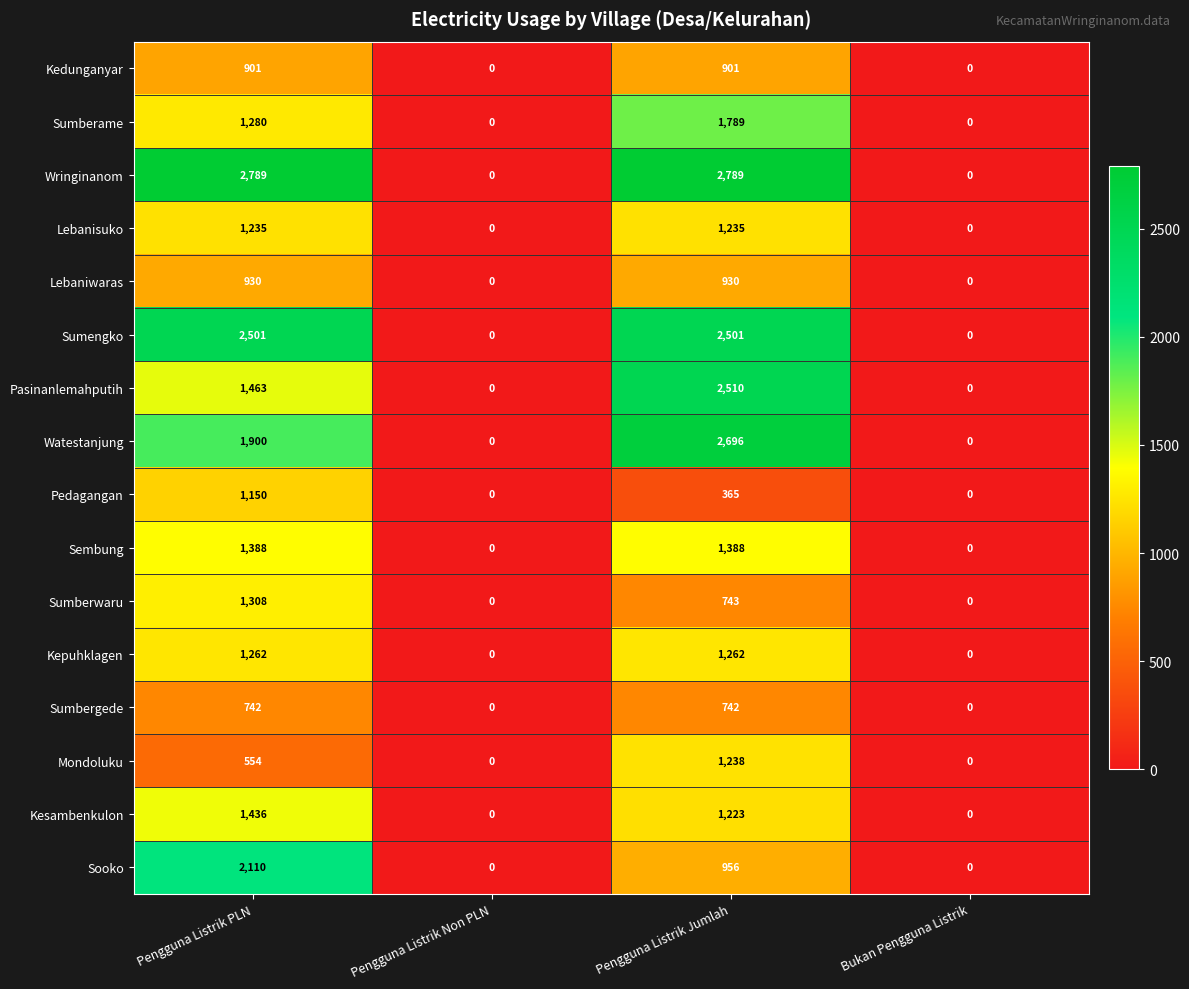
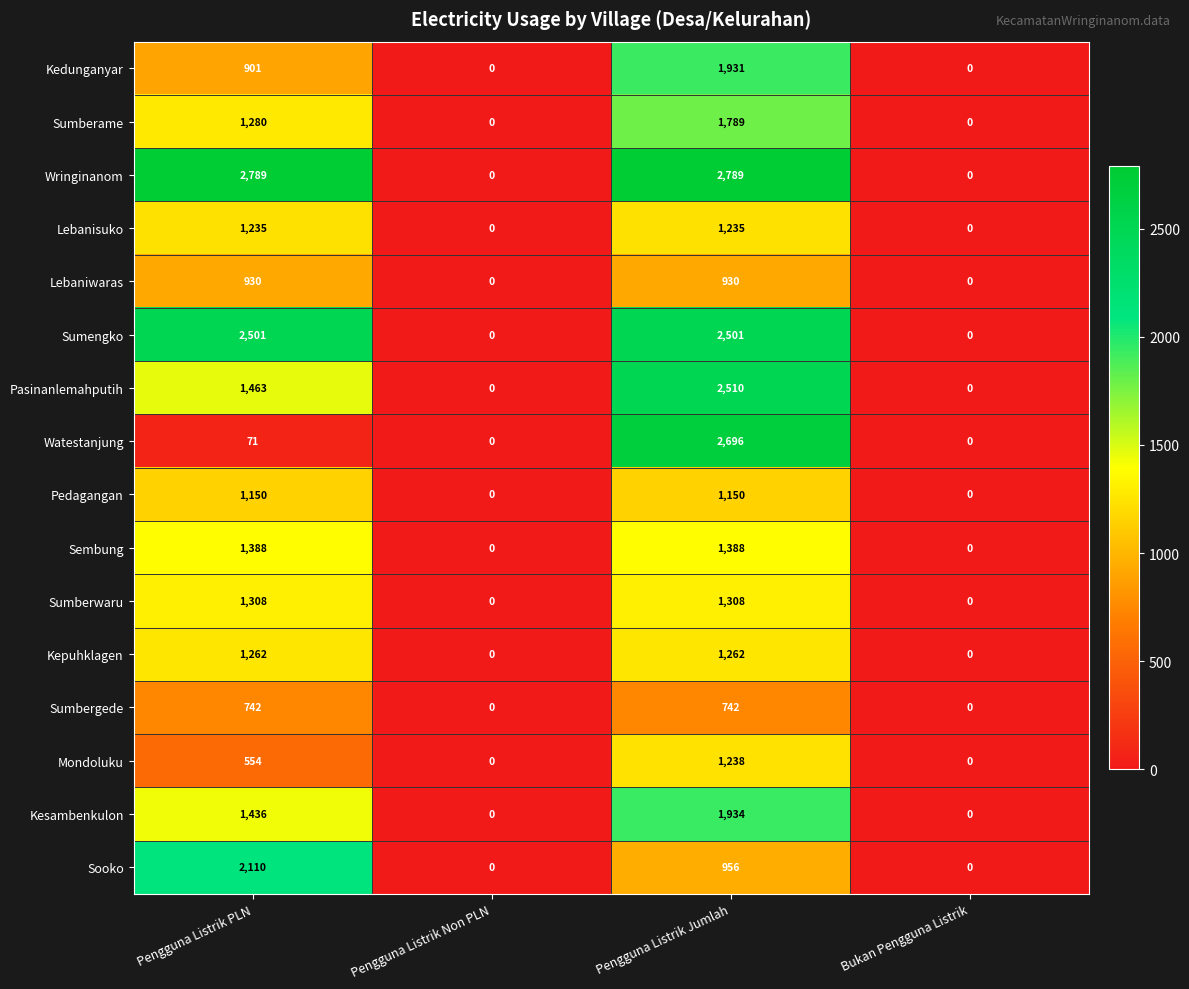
Kedunganyar, Pengguna Listrik Jumlah: 901 -> 1,931
Watestanjung, Pengguna Listrik PLN: 1,900 -> 71
Pedagangan, Pengguna Listrik Jumlah: 365 -> 1,150
Sumberwaru, Pengguna Listrik Jumlah: 743 -> 1,308
Kesambenkulon, Pengguna Listrik Jumlah: 1,223 -> 1,934
